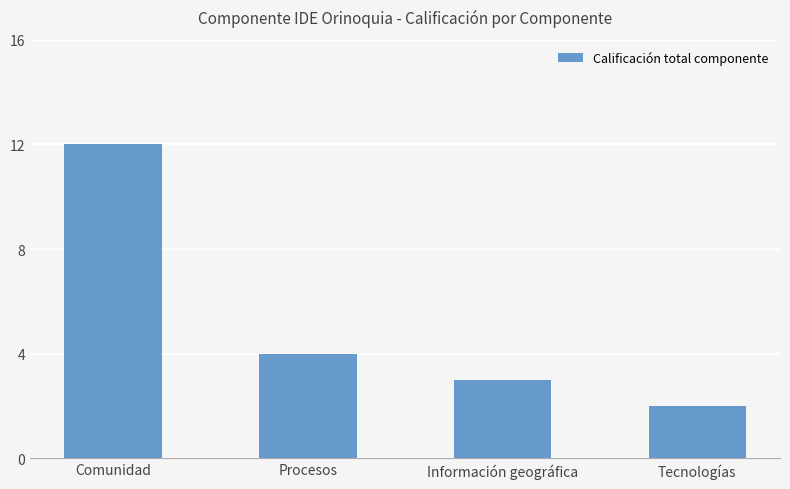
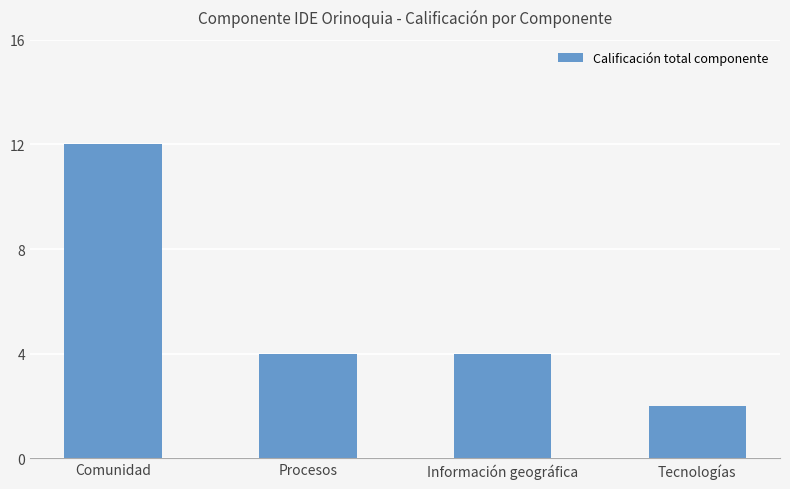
Información geográfica: 3 -> 4
